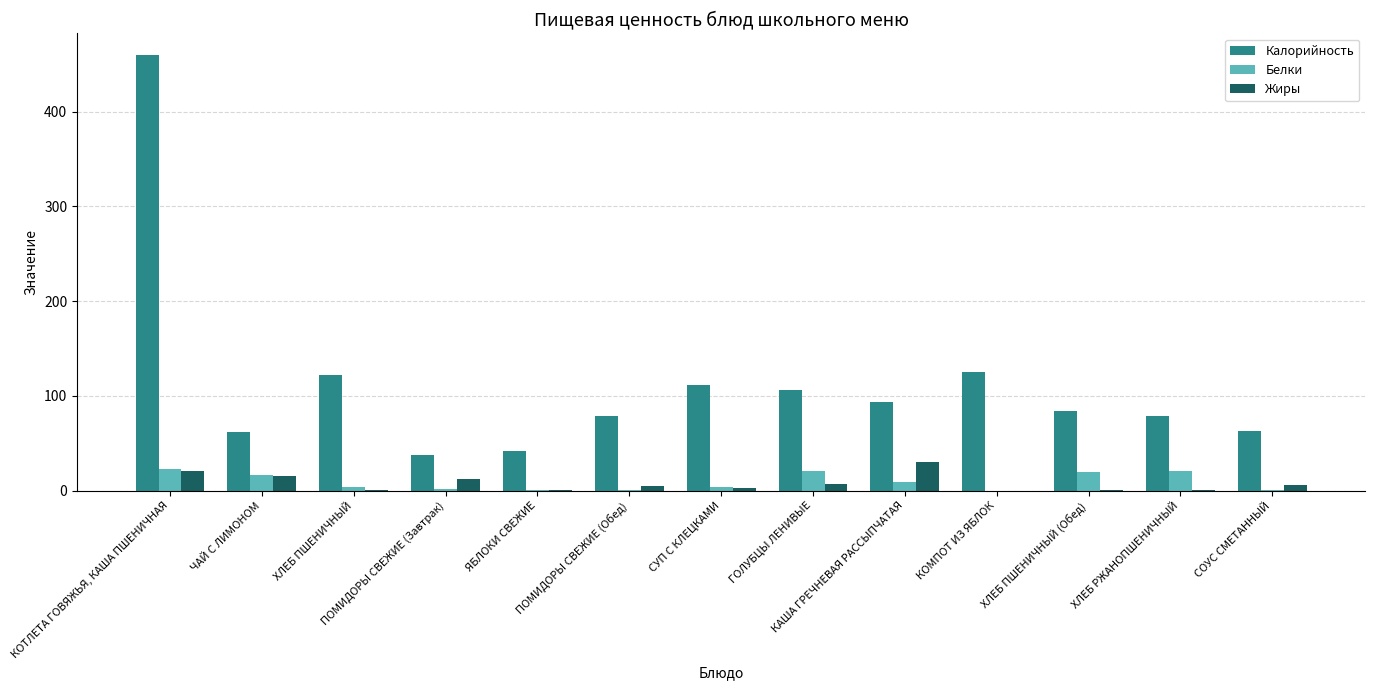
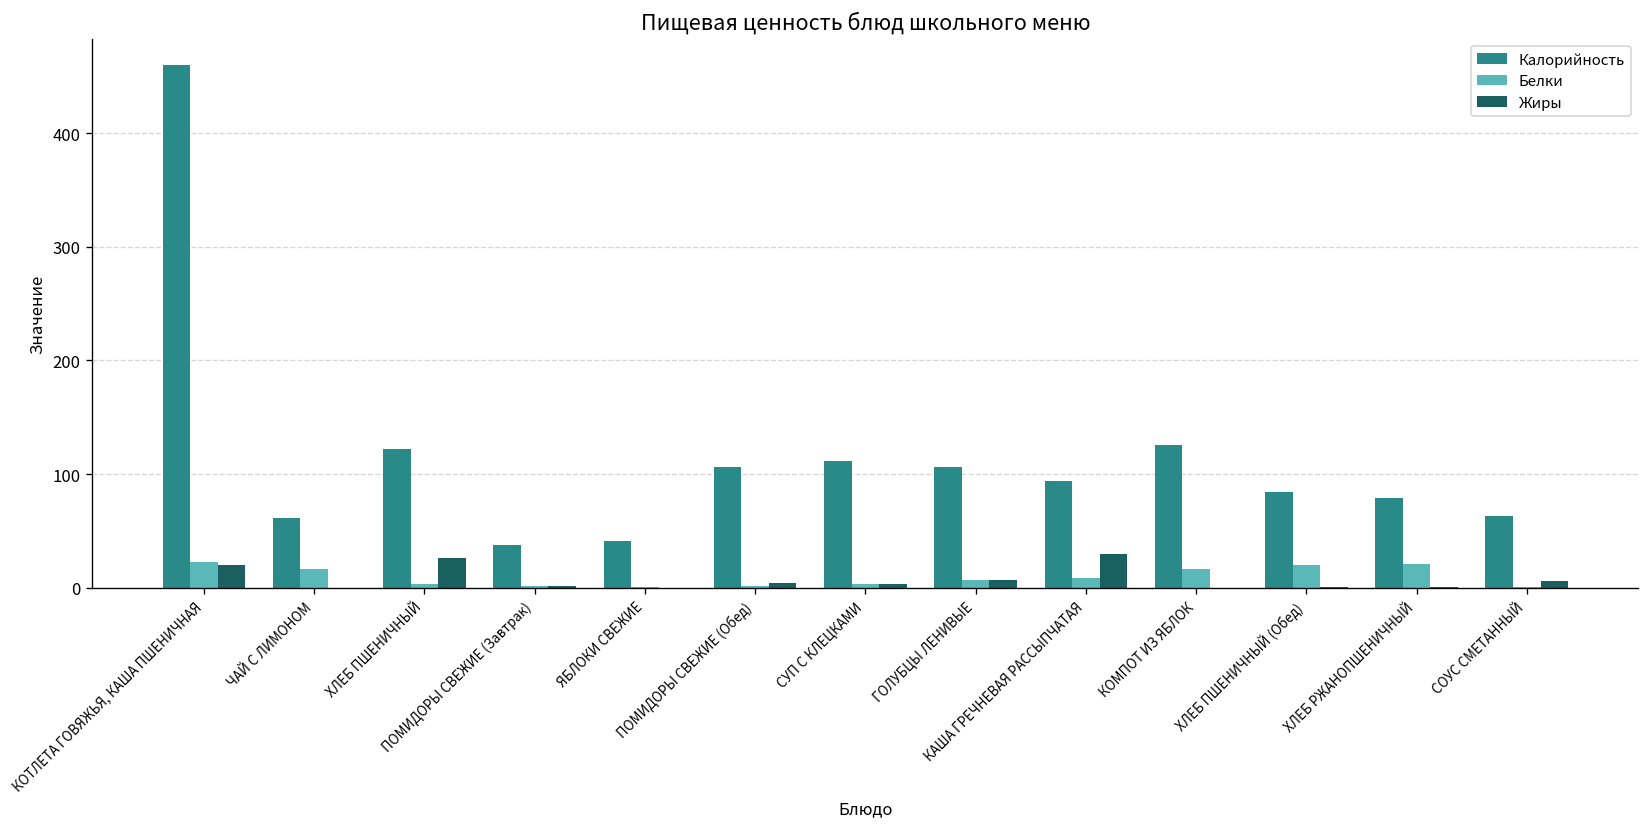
Жиры, ЧАЙ С ЛИМОНОМ: 20 -> 0
Жиры, ХЛЕБ ПШЕНИЧНЫЙ: 0 -> 30
Жиры, ПОМИДОРЫ СВЕЖИЕ (Завтрак): 10 -> 0
Калорийность, ПОМИДОРЫ СВЕЖИЕ (Обед): 80 -> 110
Белки, ГОЛУБЦЫ ЛЕНИВЫЕ: 20 -> 10
Белки, КОМПОТ ИЗ ЯБЛОК: 0 -> 20
